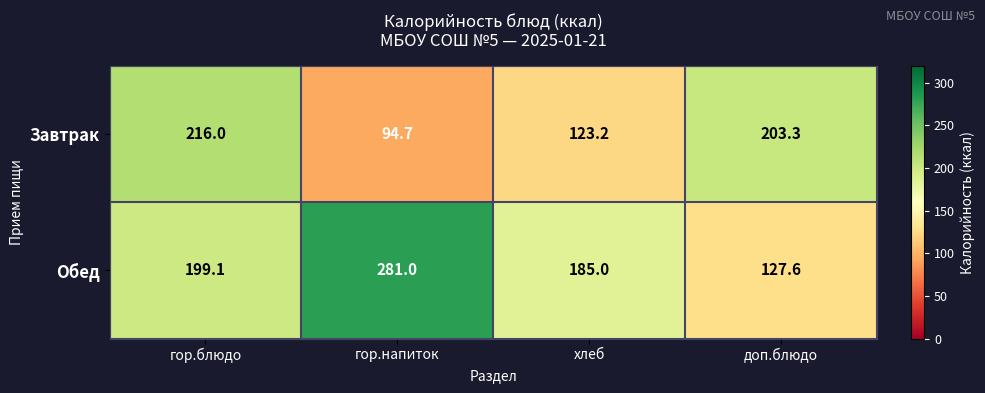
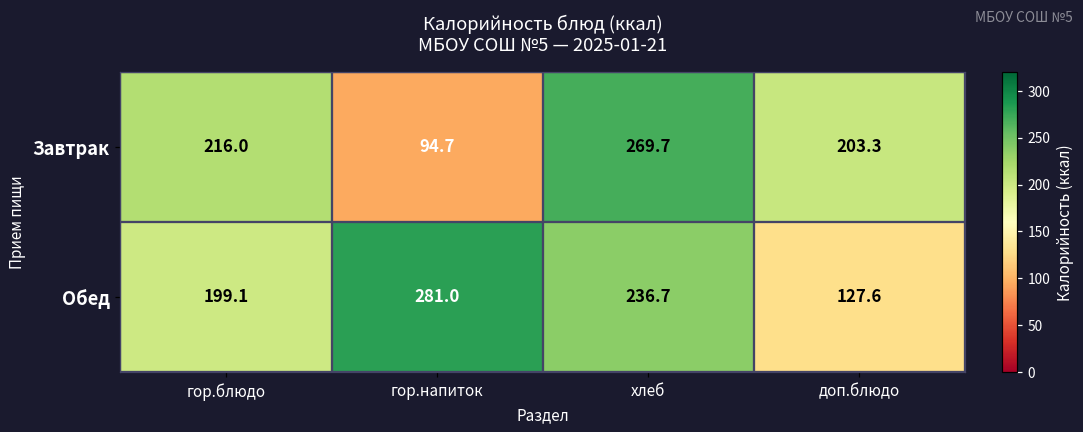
Завтрак, хлеб: 123.2 -> 269.7
Обед, хлеб: 185.0 -> 236.7
